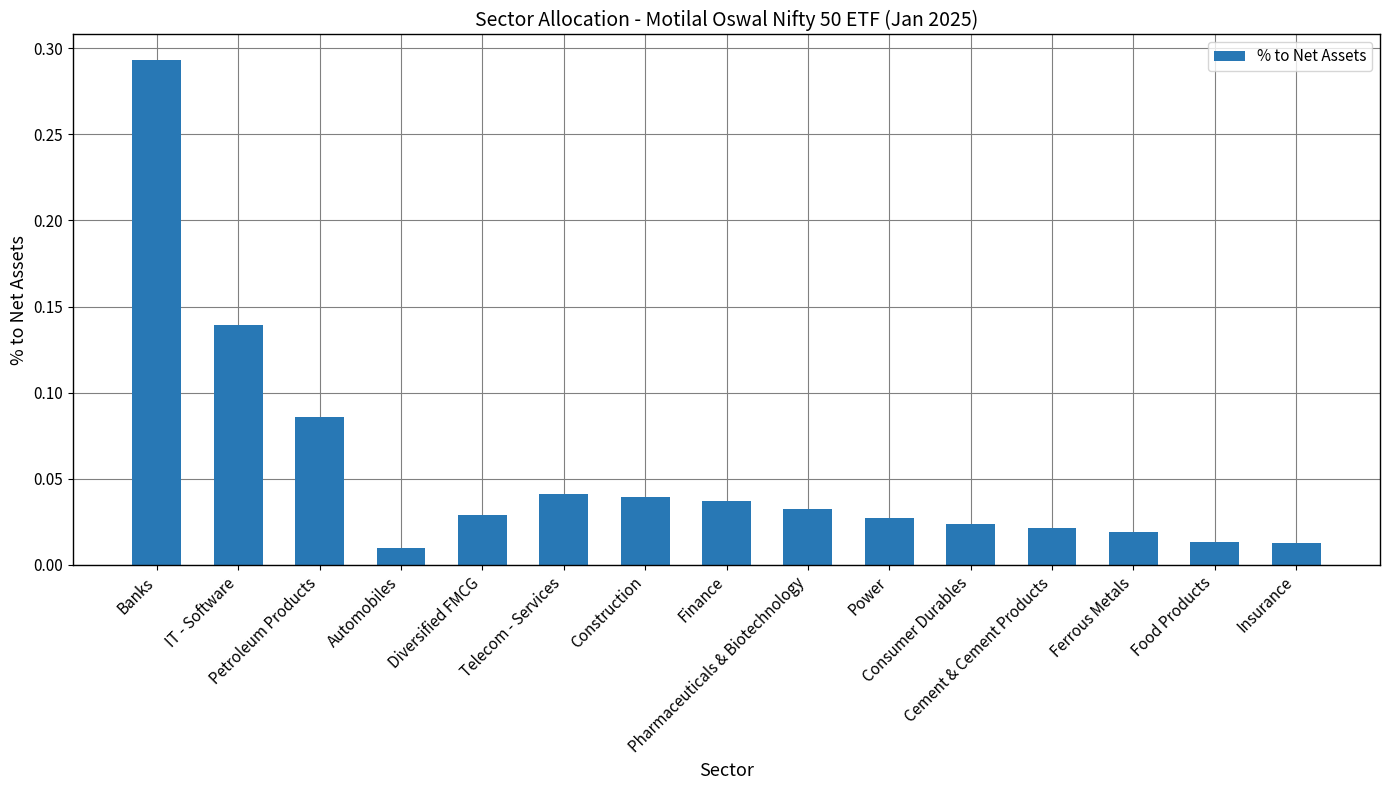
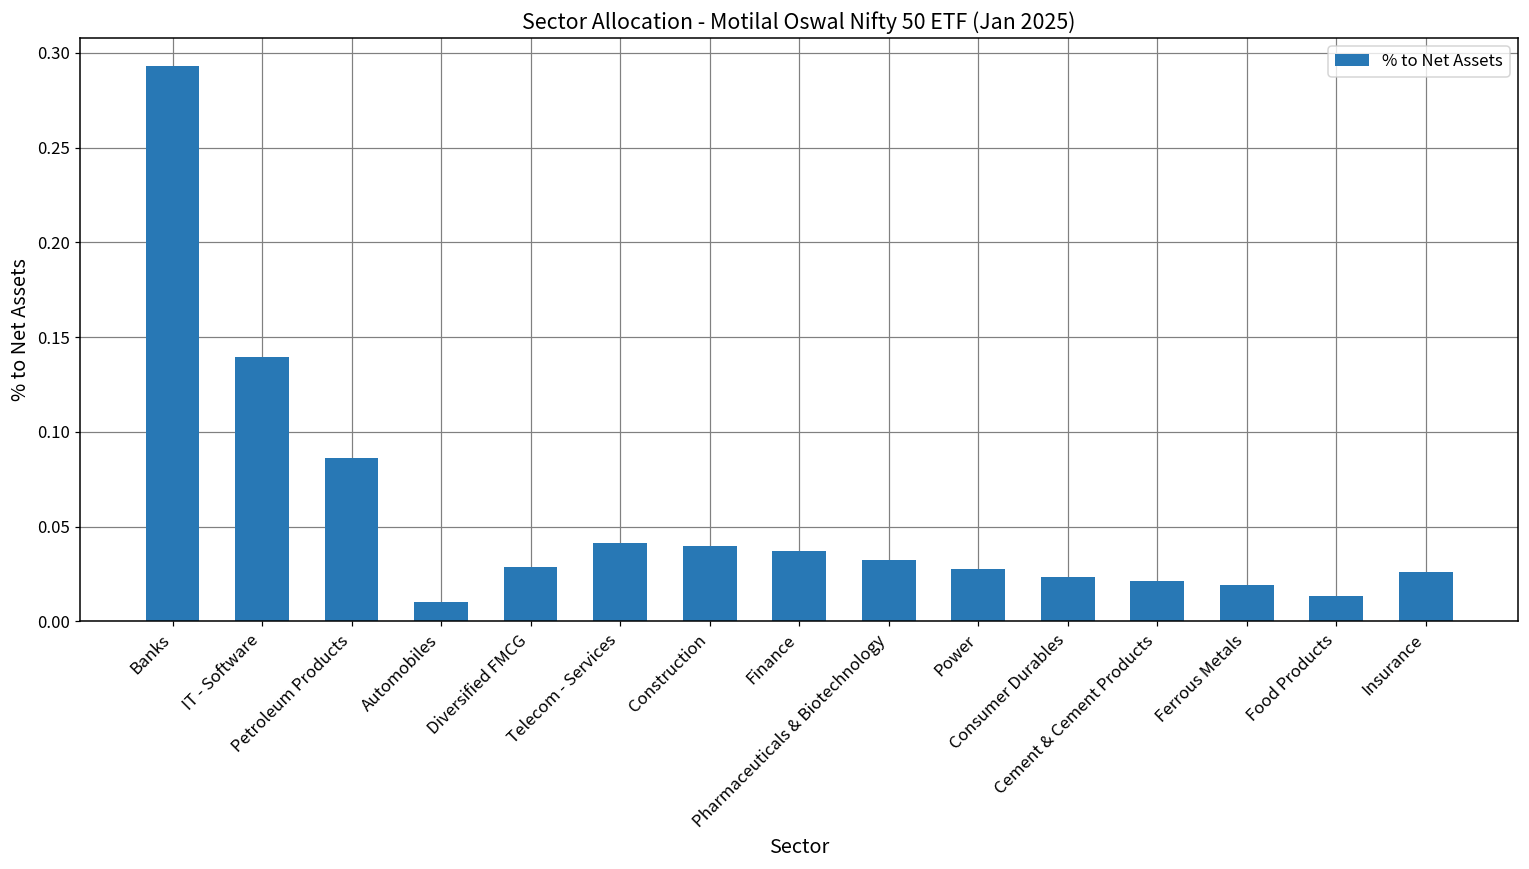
Insurance: 0.013 -> 0.026
